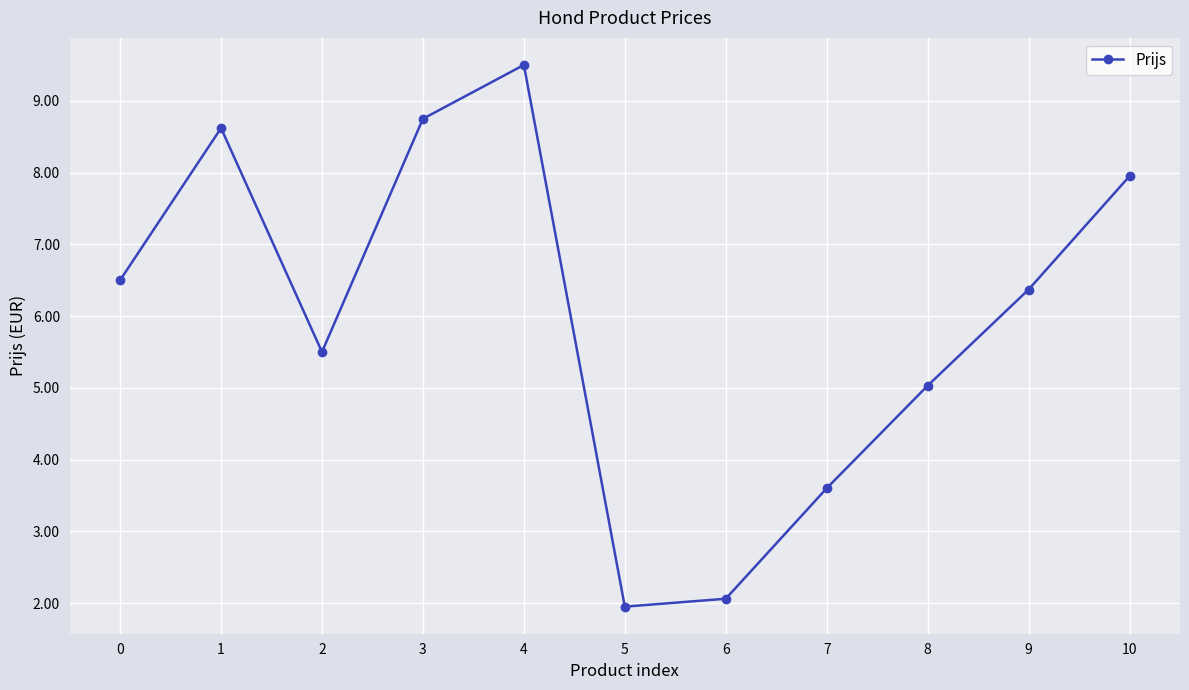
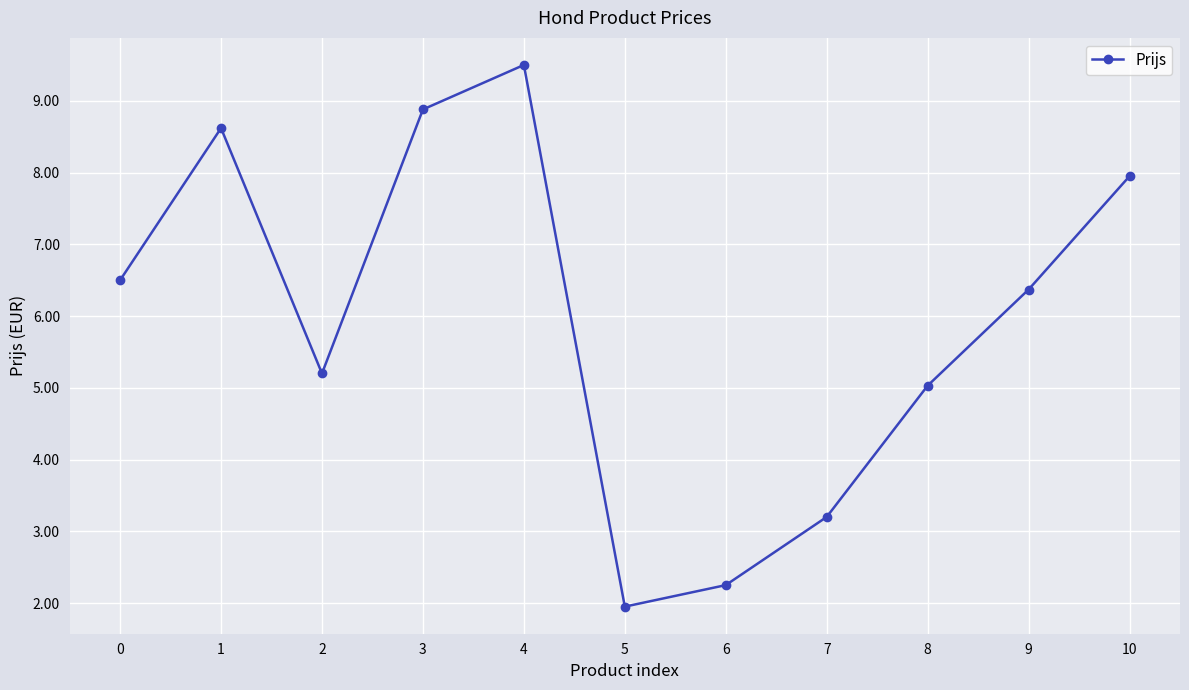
2: 5.5 -> 5.2
3: 8.8 -> 8.9
6: 2.1 -> 2.3
7: 3.6 -> 3.2
